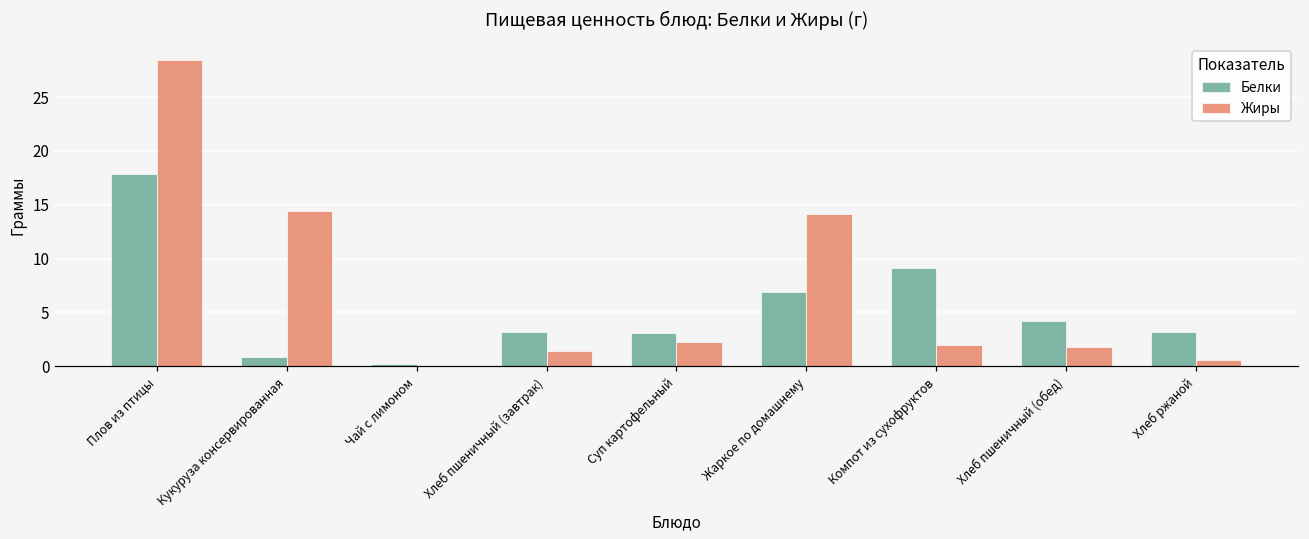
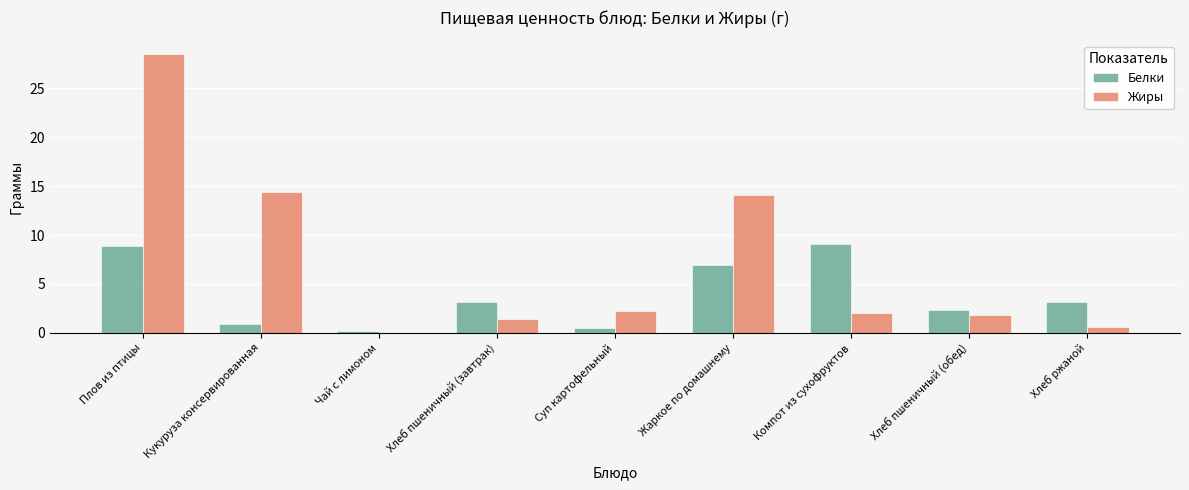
Белки, Плов из птицы: 18 -> 9
Белки, Суп картофельный: 3 -> 0
Белки, Хлеб пшеничный (обед): 4 -> 2
